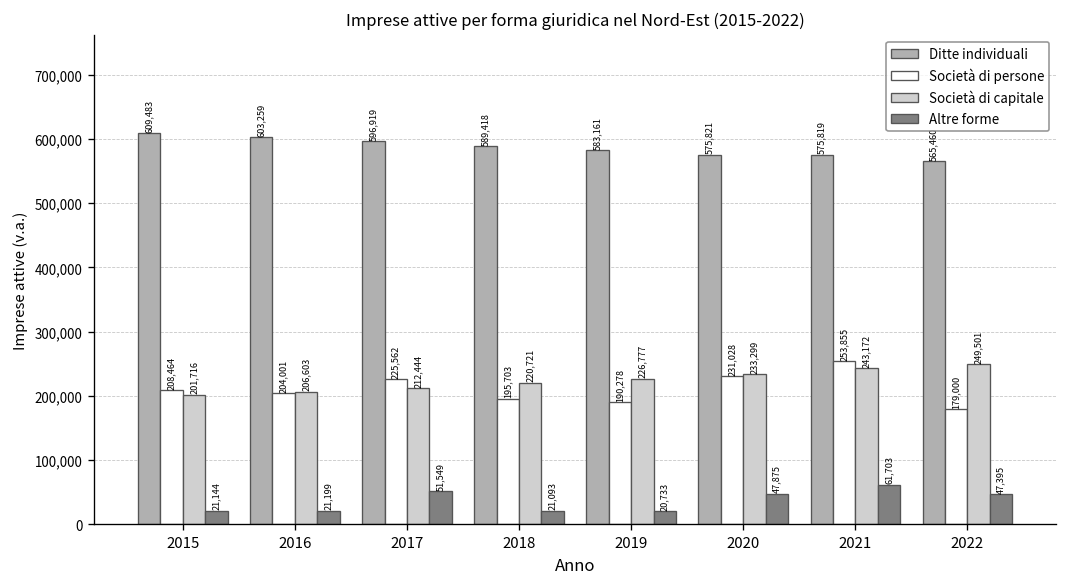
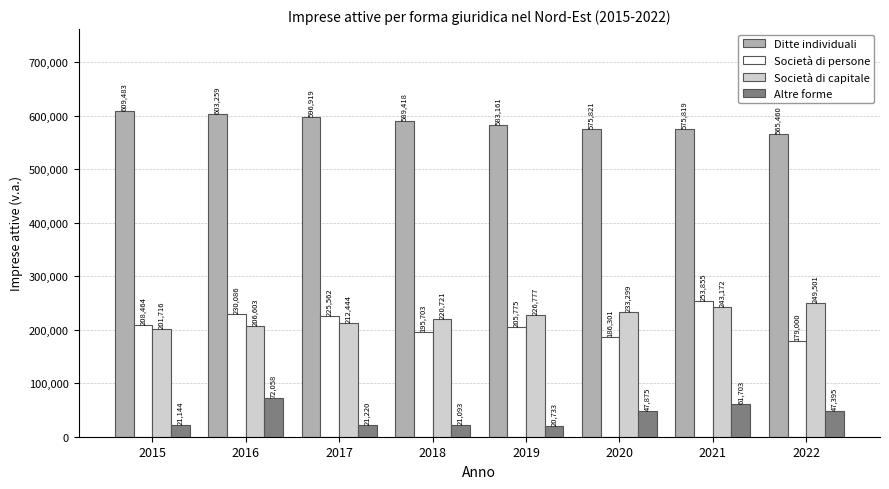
Società di persone, 2016: 204,001 -> 230,086
Altre forme, 2016: 21,199 -> 72,058
Altre forme, 2017: 51,549 -> 21,220
Società di persone, 2019: 190,278 -> 205,775
Società di persone, 2020: 231,028 -> 186,301
